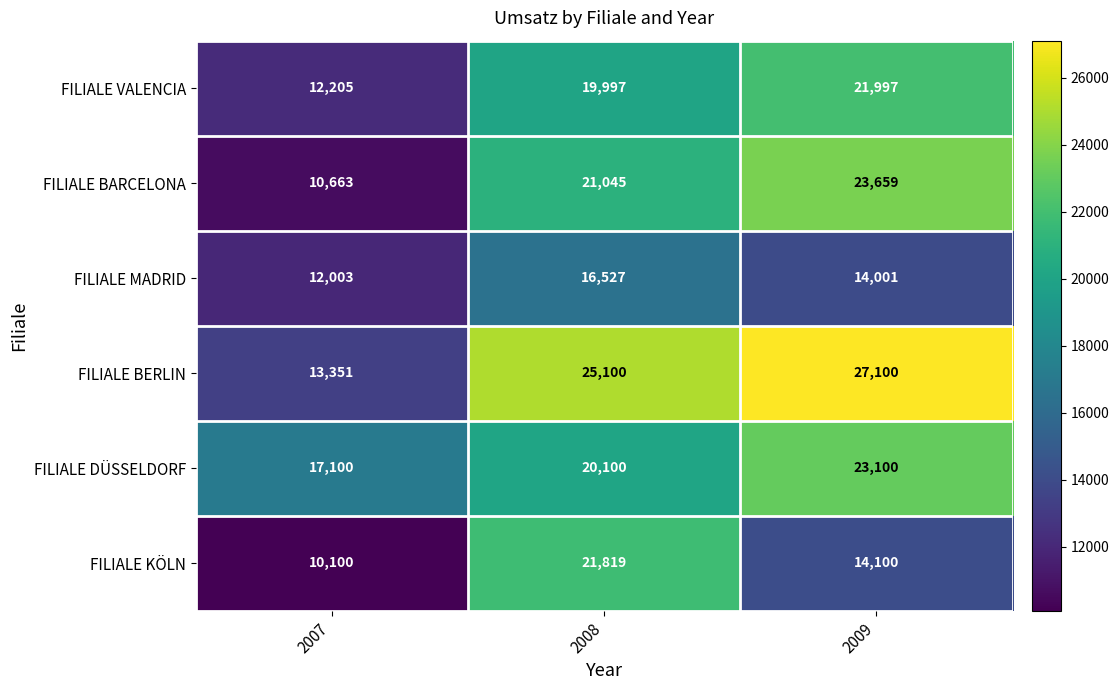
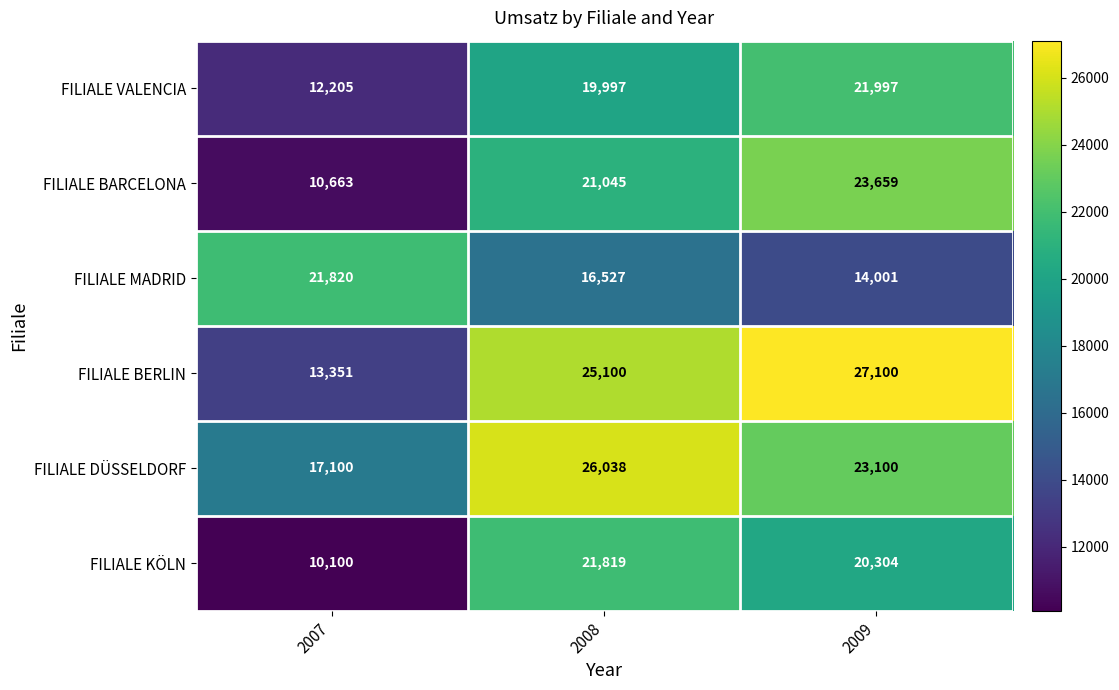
FILIALE MADRID, 2007: 12,003 -> 21,820
FILIALE DÜSSELDORF, 2008: 20,100 -> 26,038
FILIALE KÖLN, 2009: 14,100 -> 20,304
